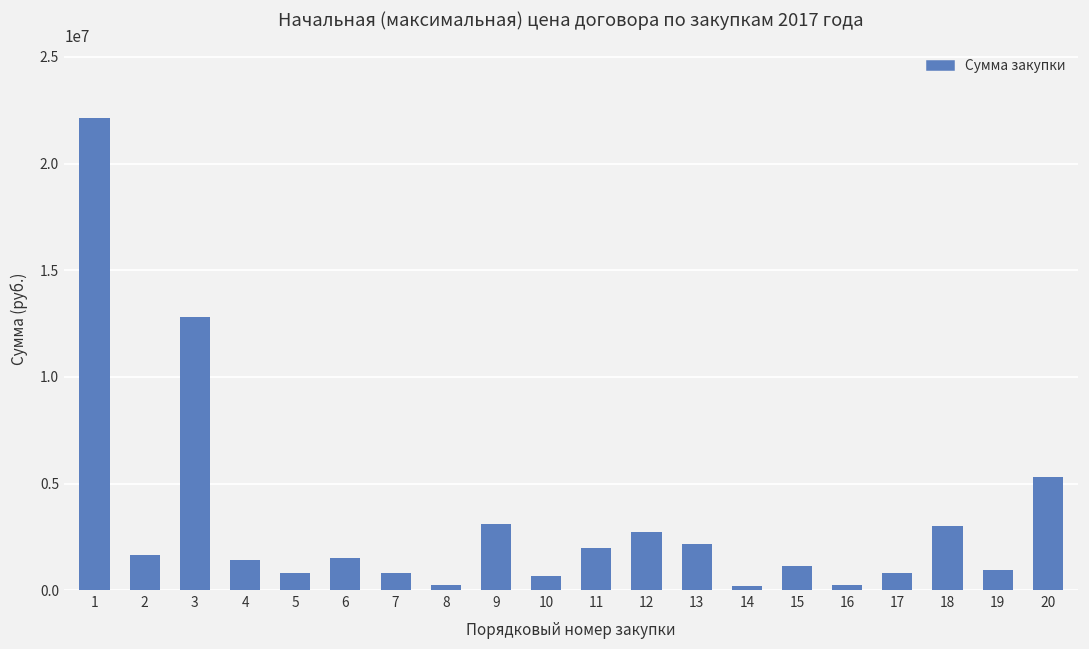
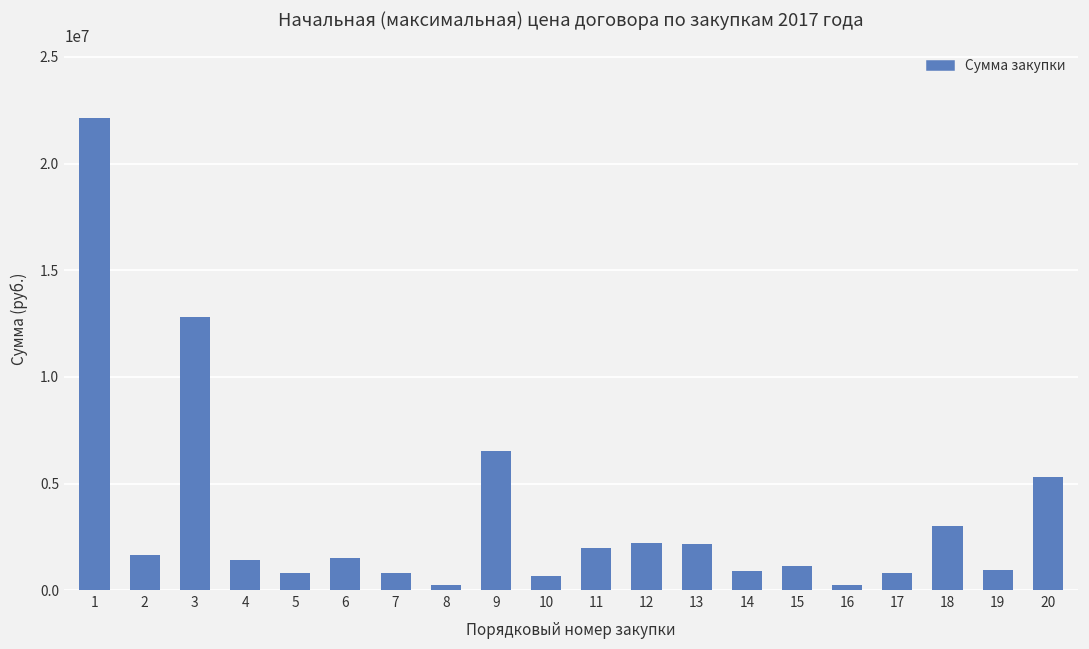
9: 3100000 -> 6500000
12: 2700000 -> 2200000
14: 200000 -> 900000
